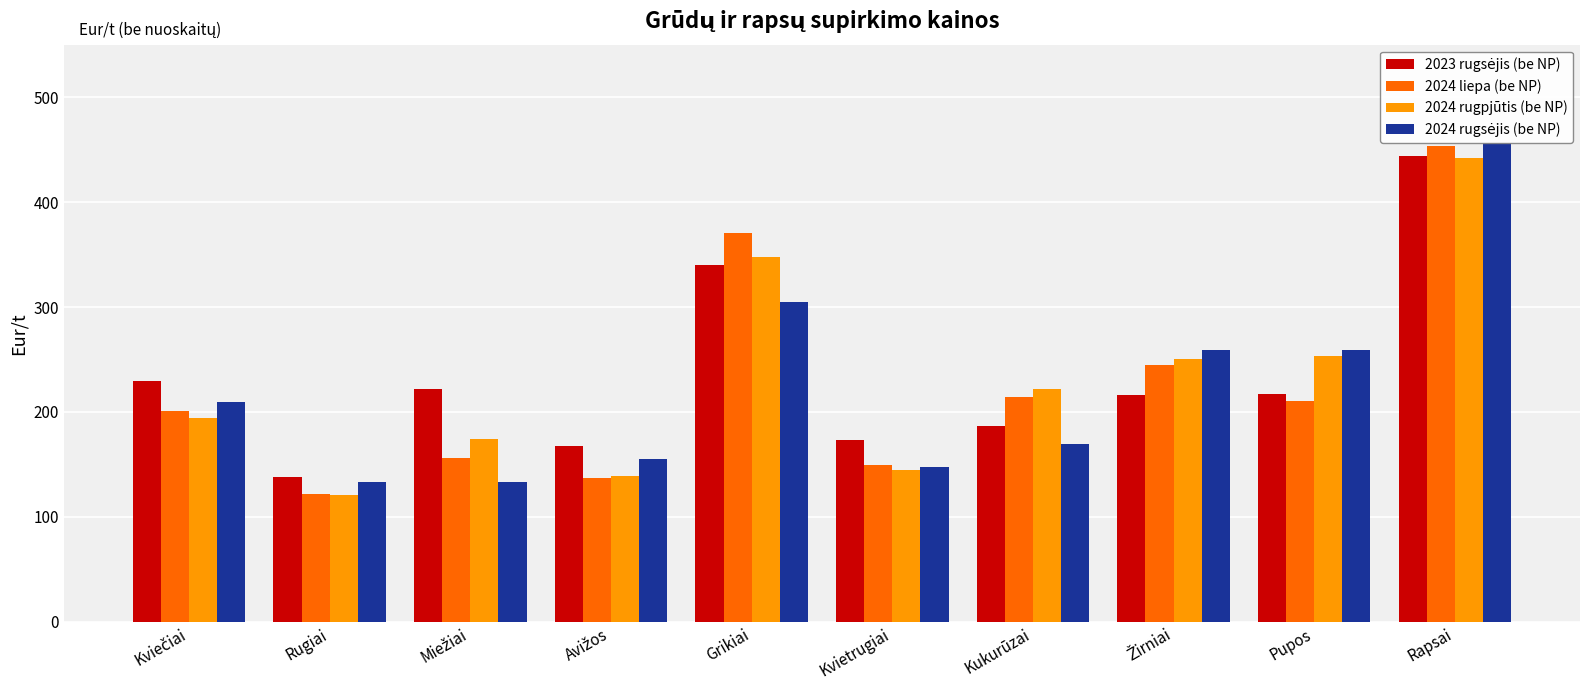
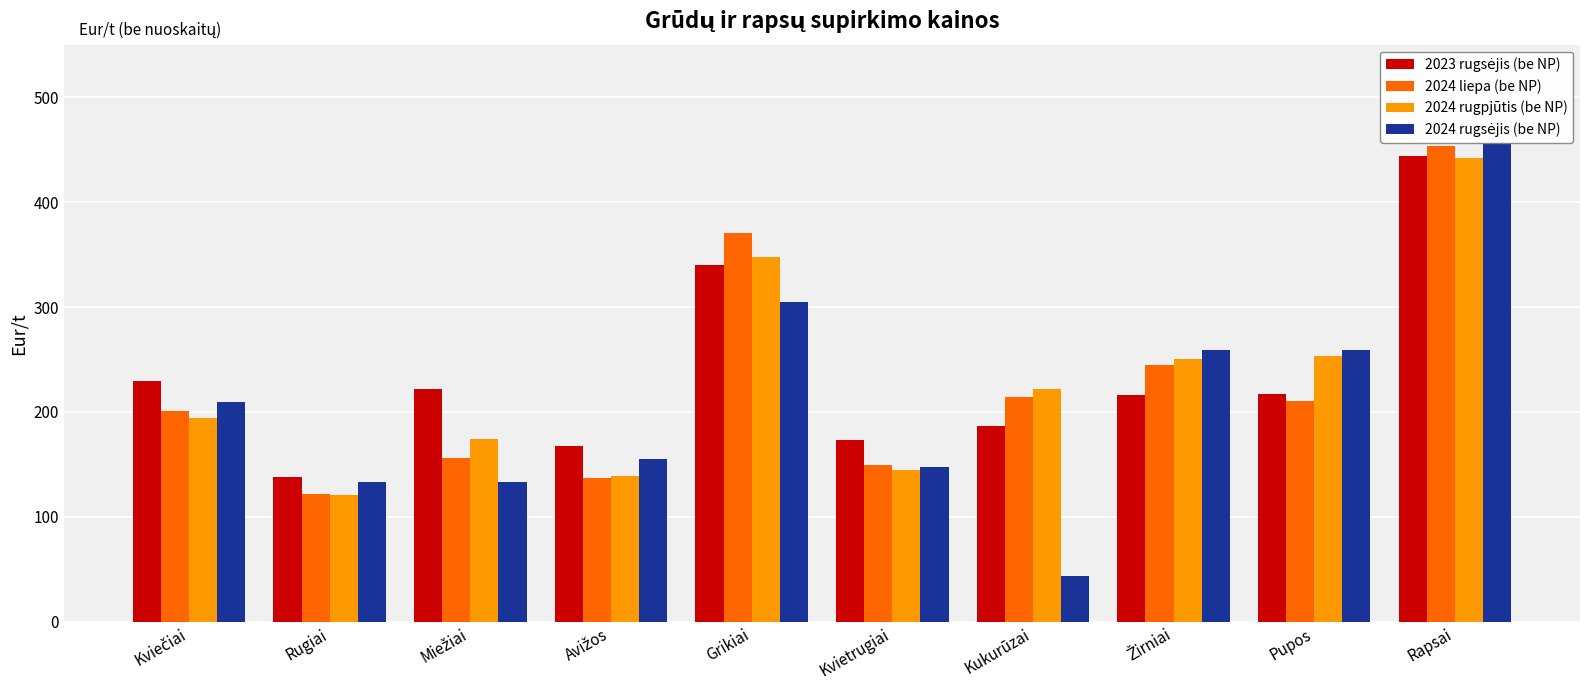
2024 rugsėjis (be NP), Kukurūzai: 169 -> 44
